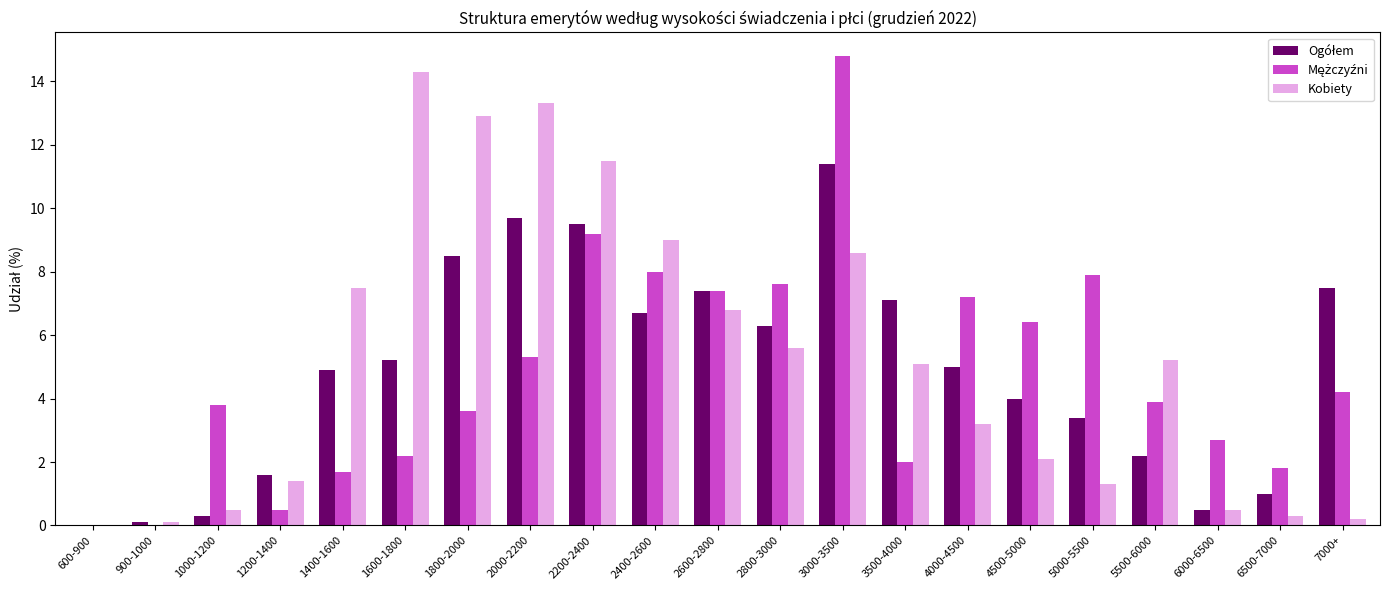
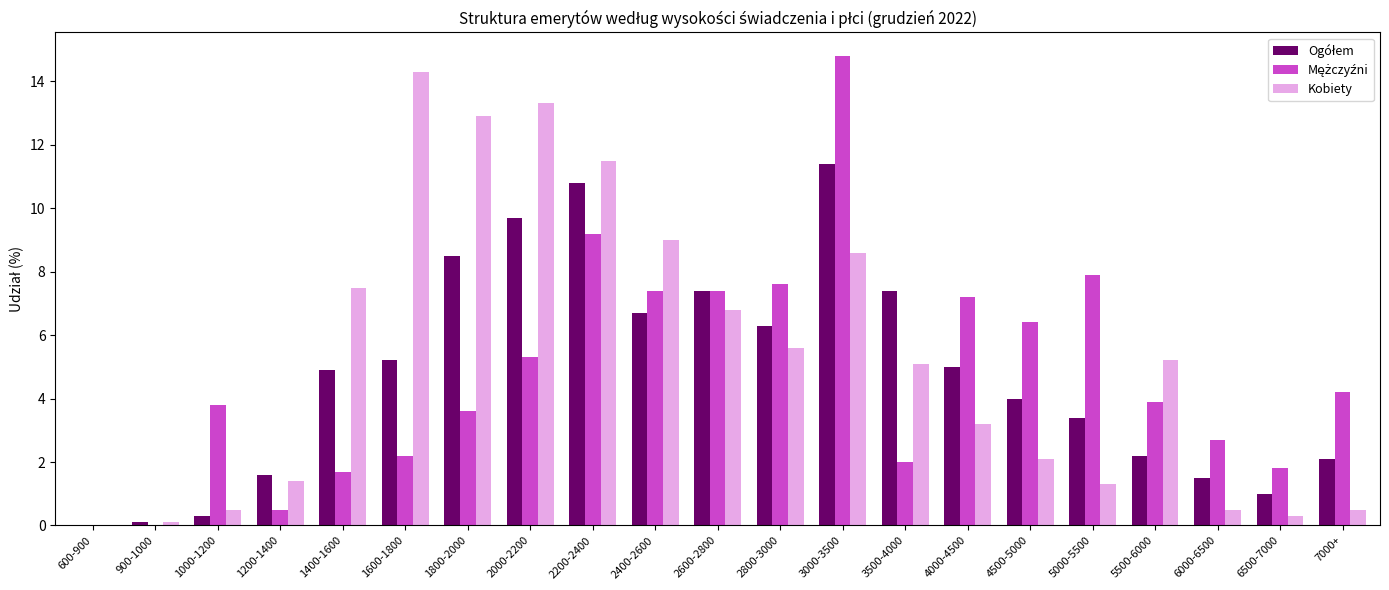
Ogółem, 2200-2400: 9.5 -> 10.8
Mężczyźni, 2400-2600: 8.0 -> 7.4
Ogółem, 3500-4000: 7.1 -> 7.4
Ogółem, 6000-6500: 0.5 -> 1.5
Ogółem, 7000+: 7.5 -> 2.1
Kobiety, 7000+: 0.2 -> 0.5
